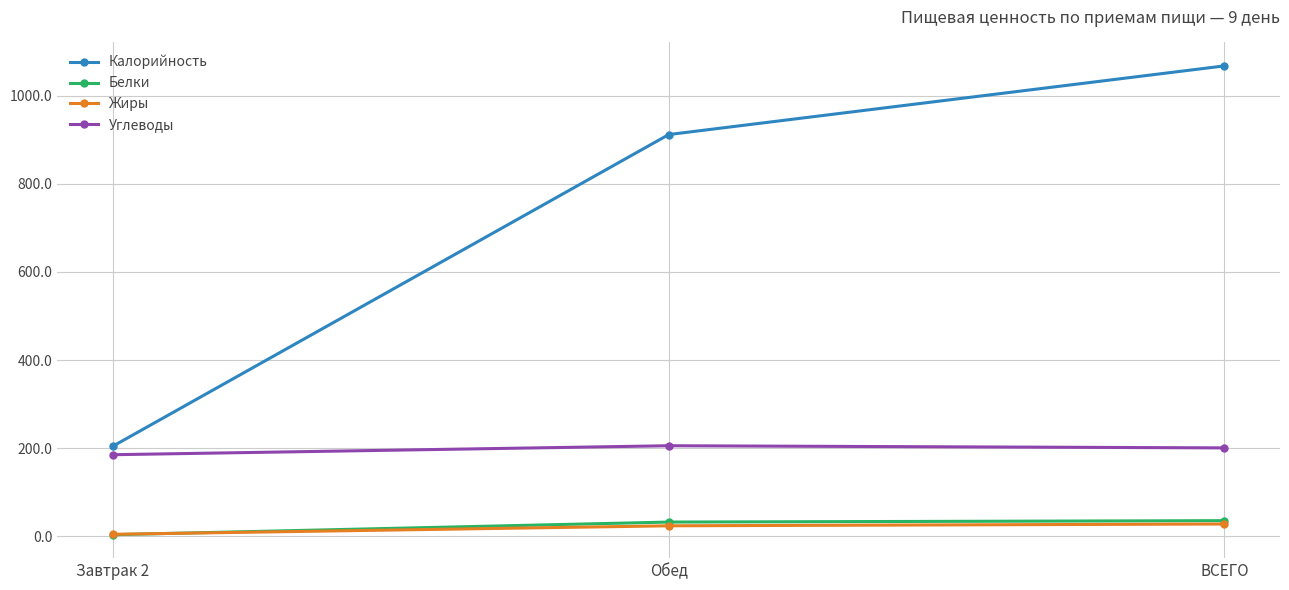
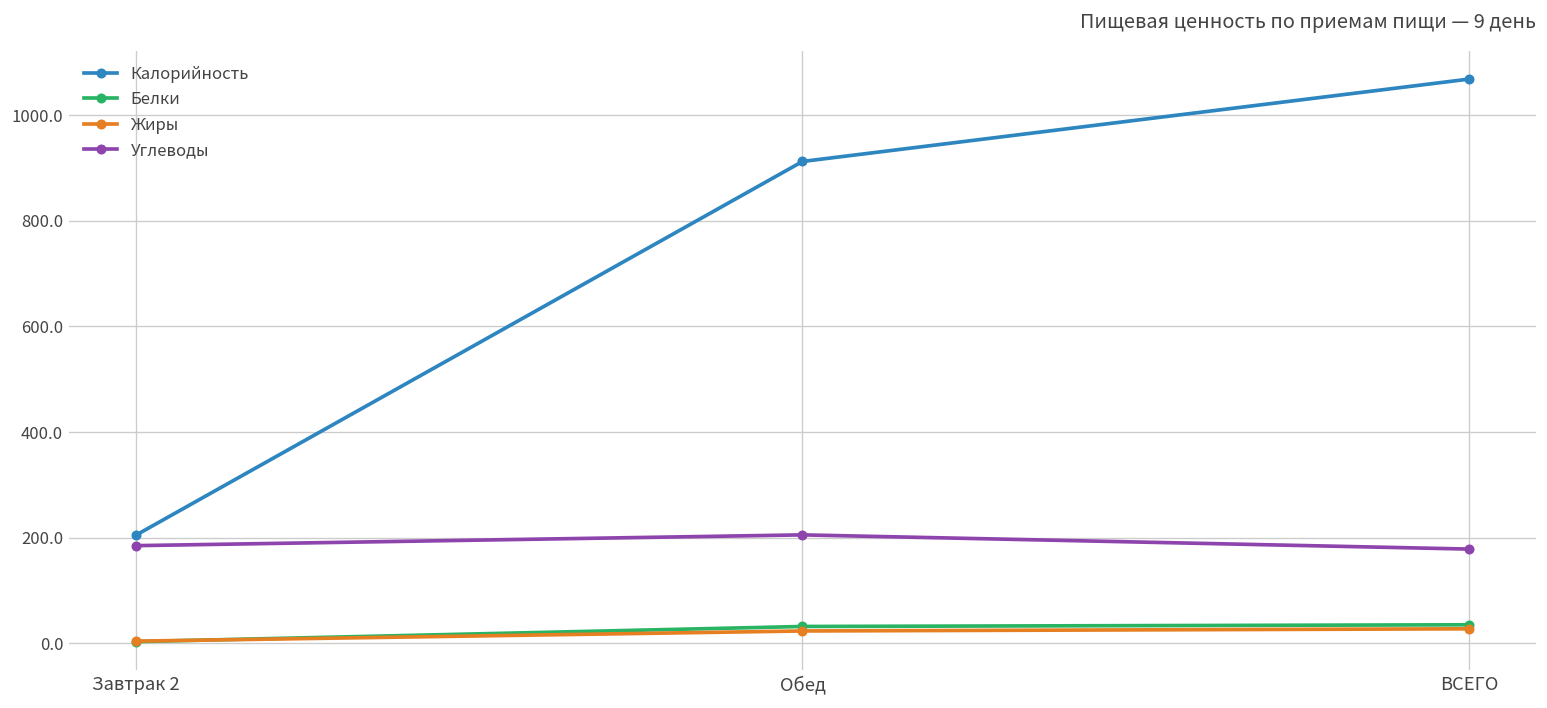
Углеводы, ВСЕГО: 200 -> 180
